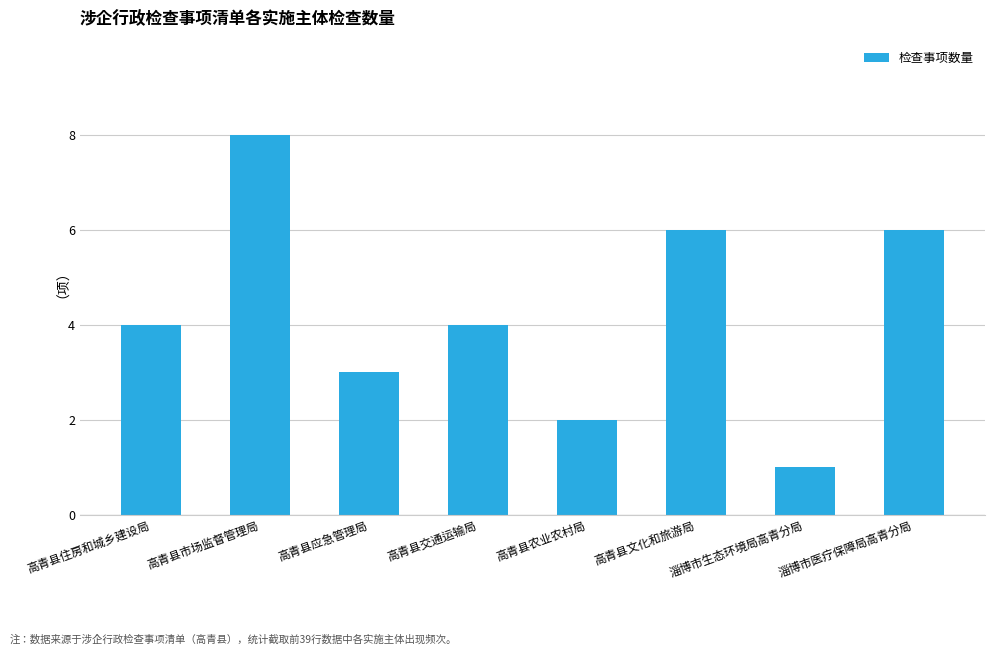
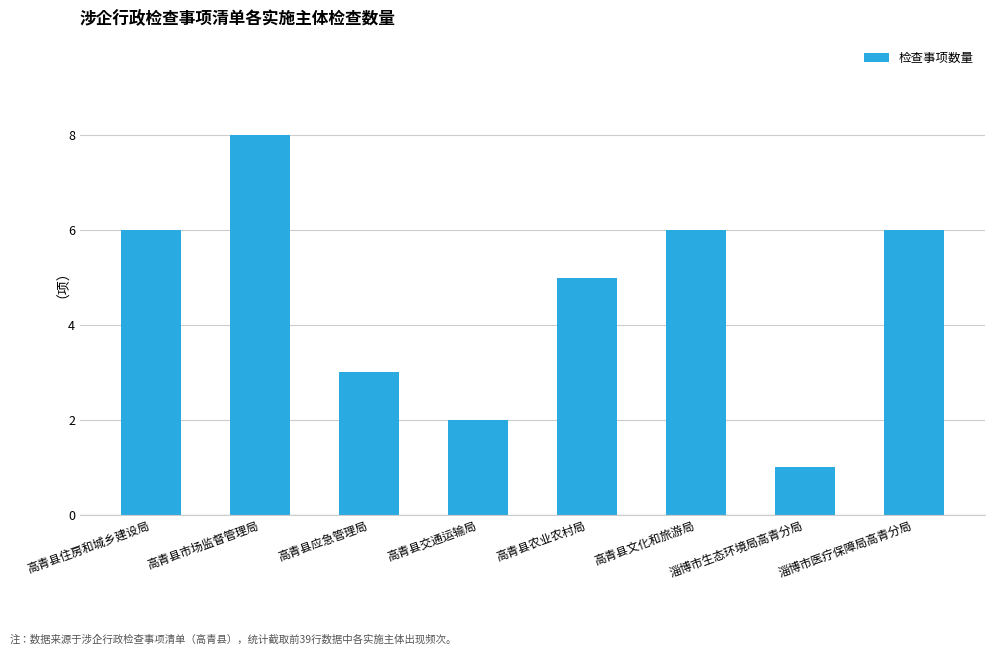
高青县住房和城乡建设局: 4 -> 6
高青县交通运输局: 4 -> 2
高青县农业农村局: 2 -> 5
